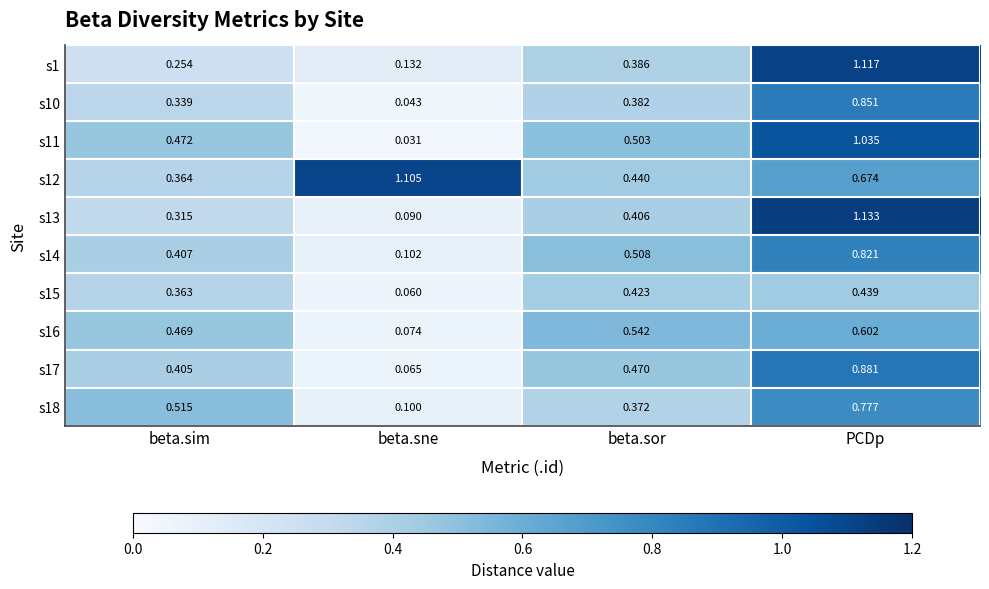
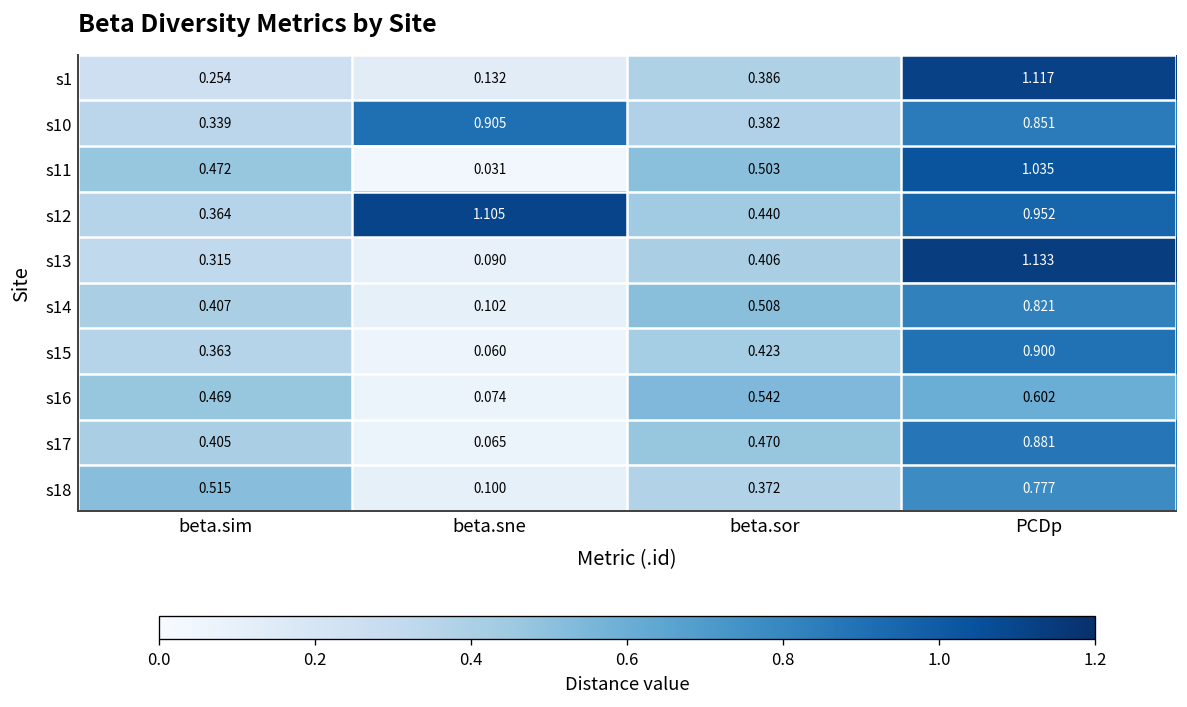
s10, beta.sne: 0.043 -> 0.905
s12, PCDp: 0.674 -> 0.952
s15, PCDp: 0.439 -> 0.900
